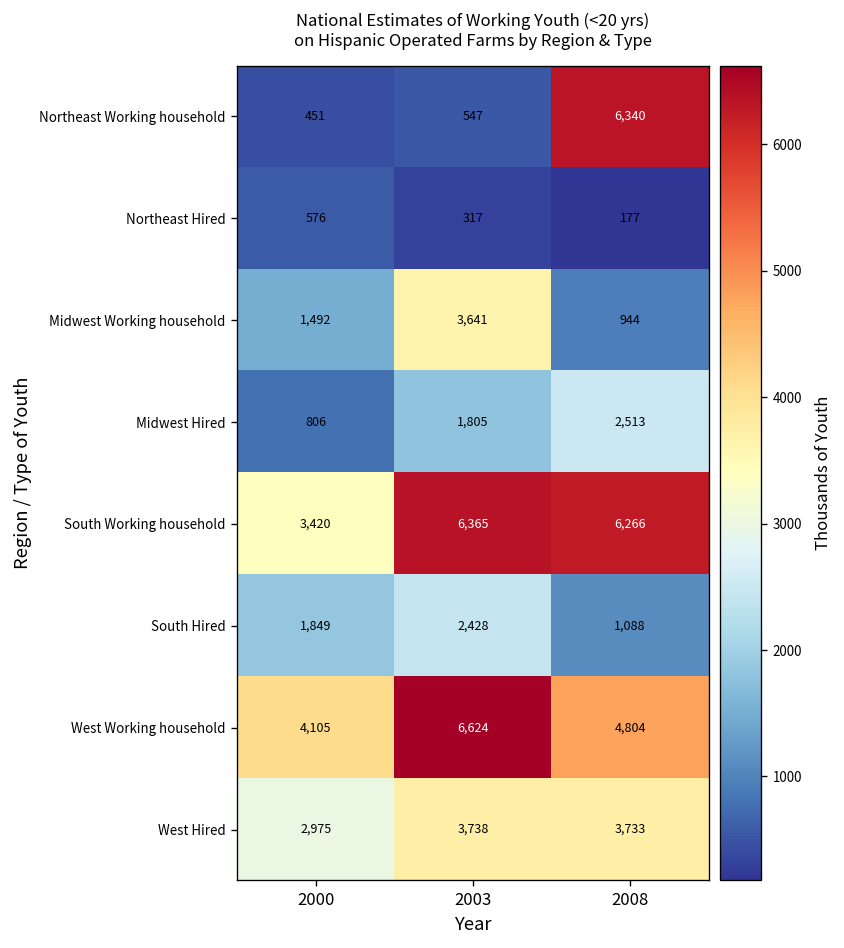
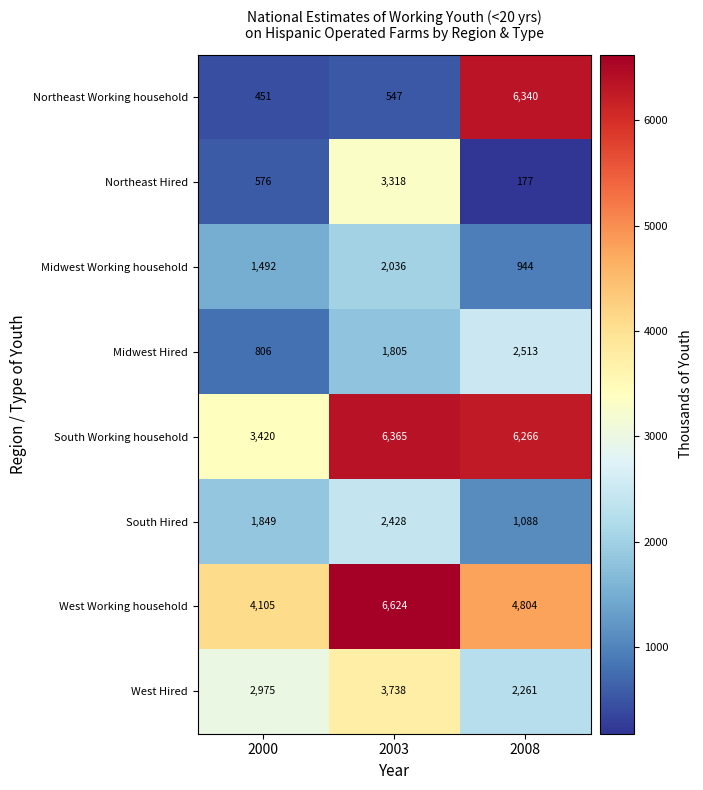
Northeast Hired, 2003: 317 -> 3,318
Midwest Working household, 2003: 3,641 -> 2,036
West Hired, 2008: 3,733 -> 2,261
